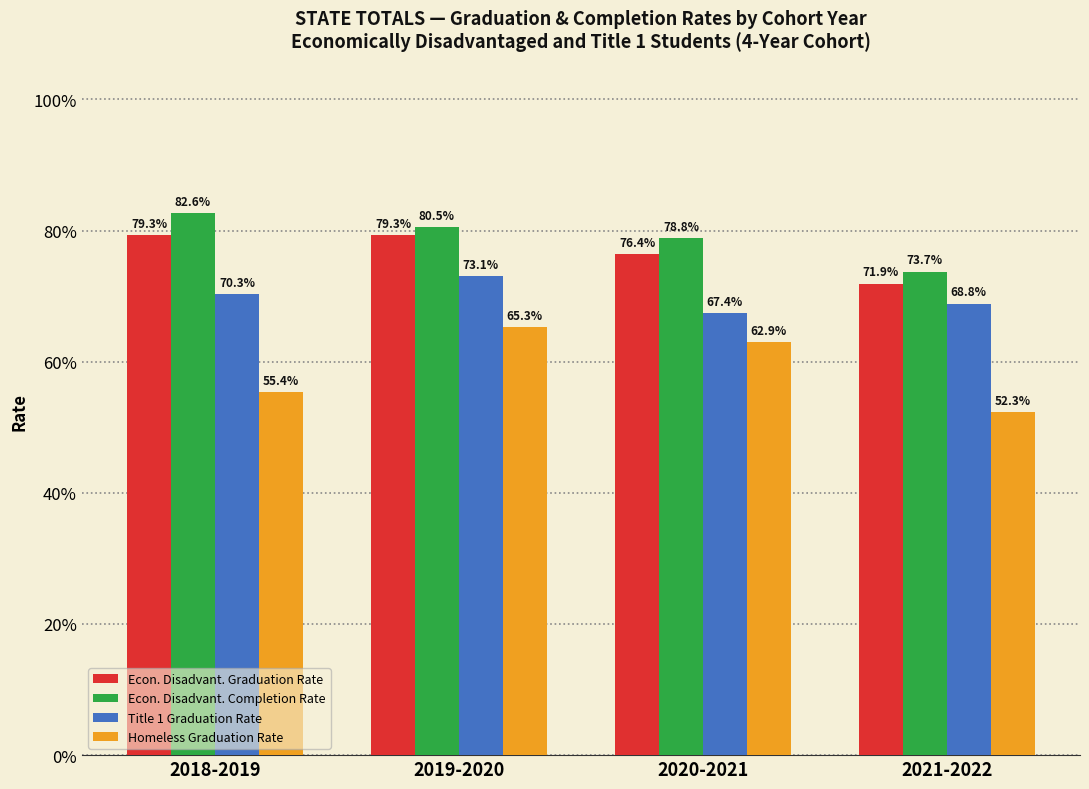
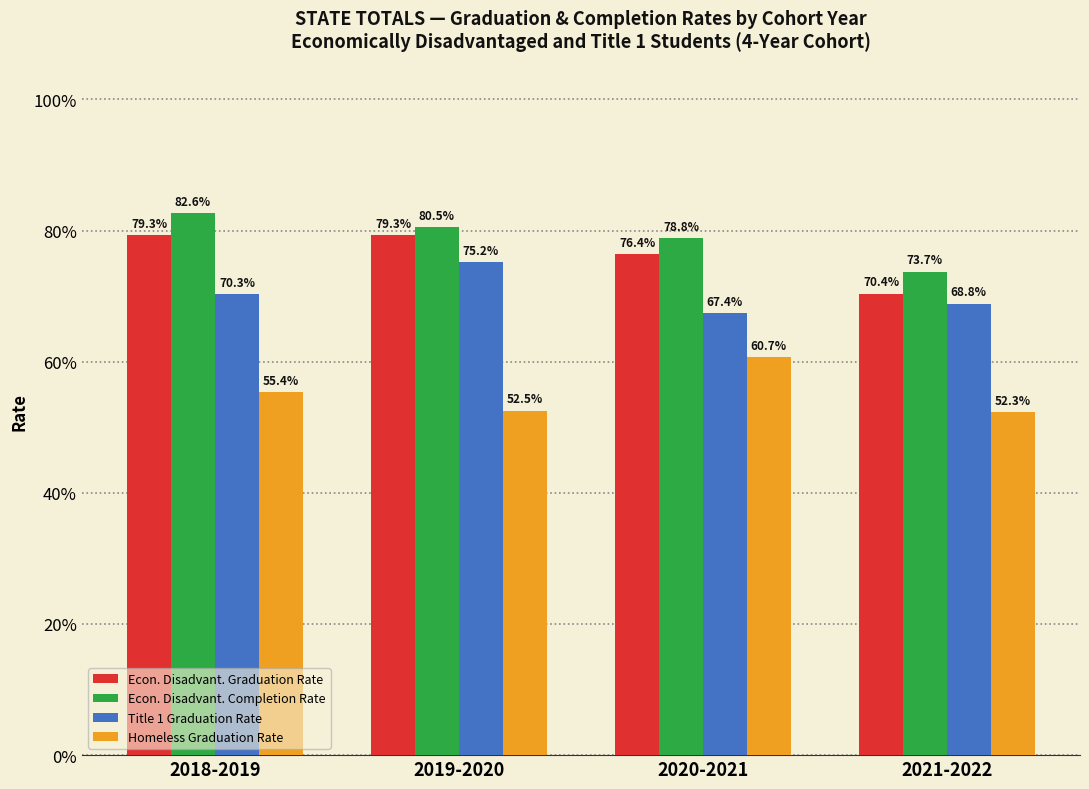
Title 1 Graduation Rate, 2019-2020: 73.1% -> 75.2%
Homeless Graduation Rate, 2019-2020: 65.3% -> 52.5%
Homeless Graduation Rate, 2020-2021: 62.9% -> 60.7%
Econ. Disadvant. Graduation Rate, 2021-2022: 71.9% -> 70.4%
